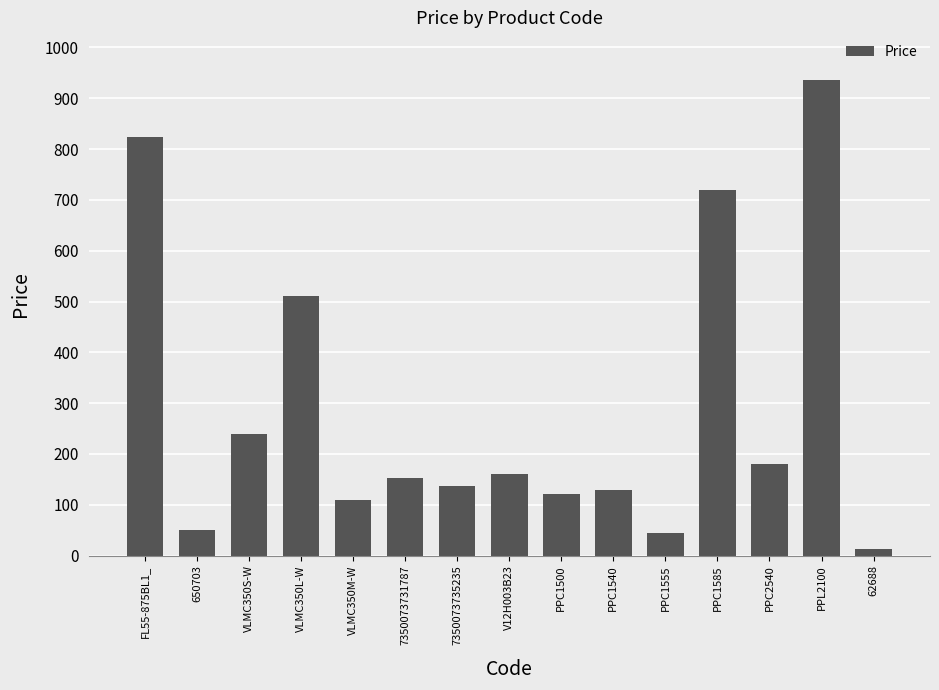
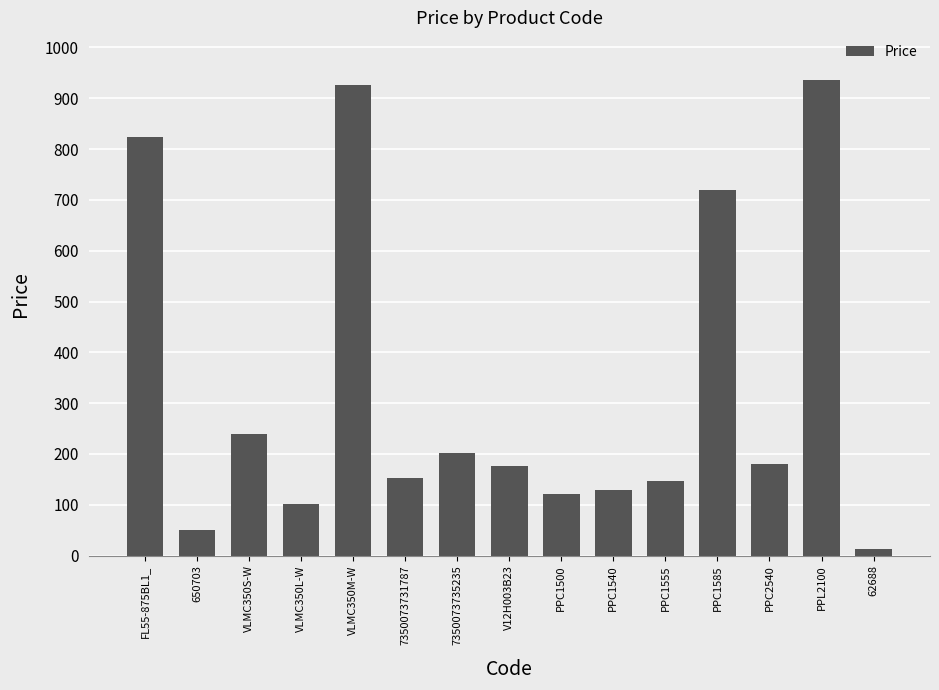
VLMC350L-W: 510 -> 100
VLMC350M-W: 110 -> 930
7350073735235: 140 -> 200
V12H003B23: 160 -> 180
PPC1555: 40 -> 150
